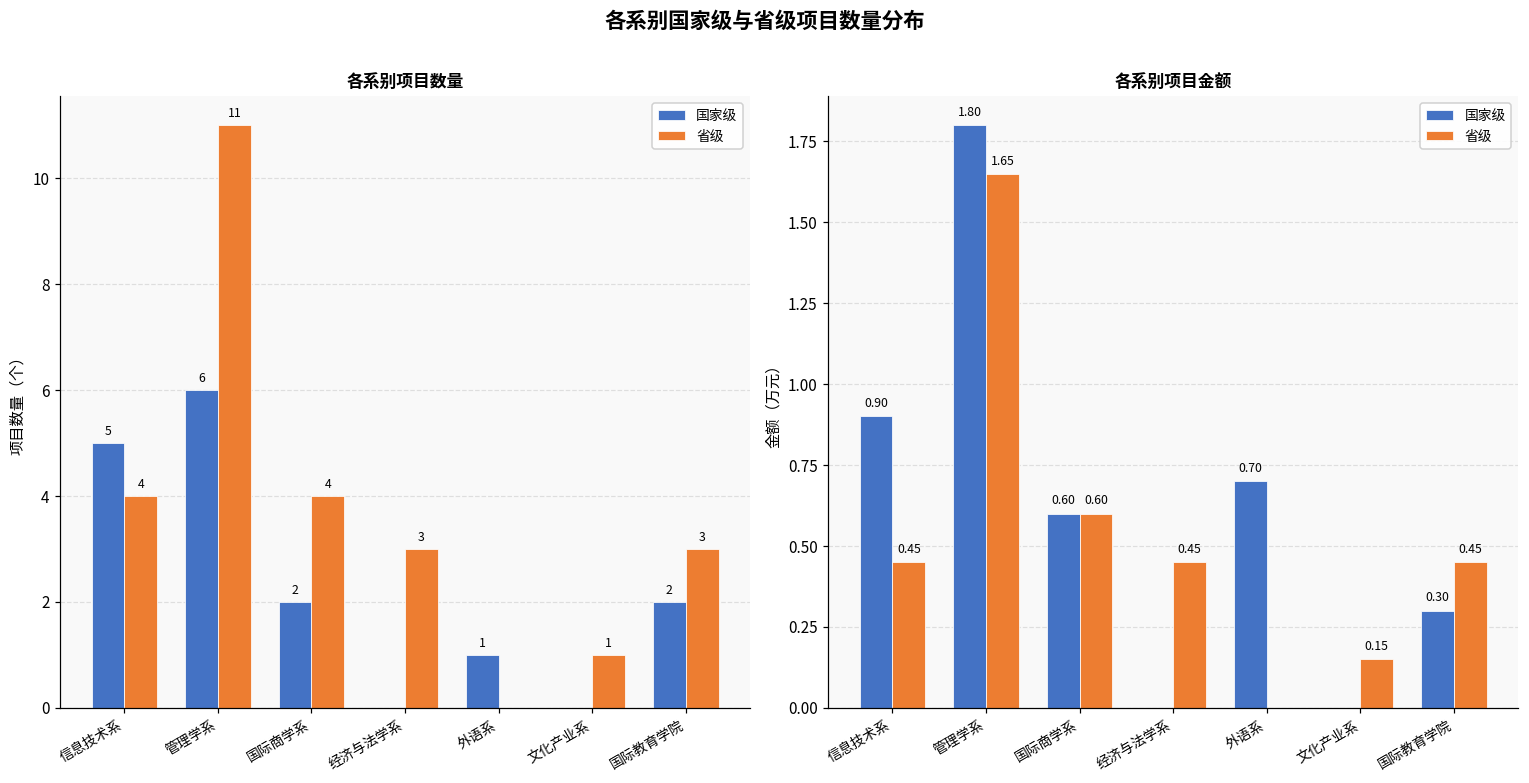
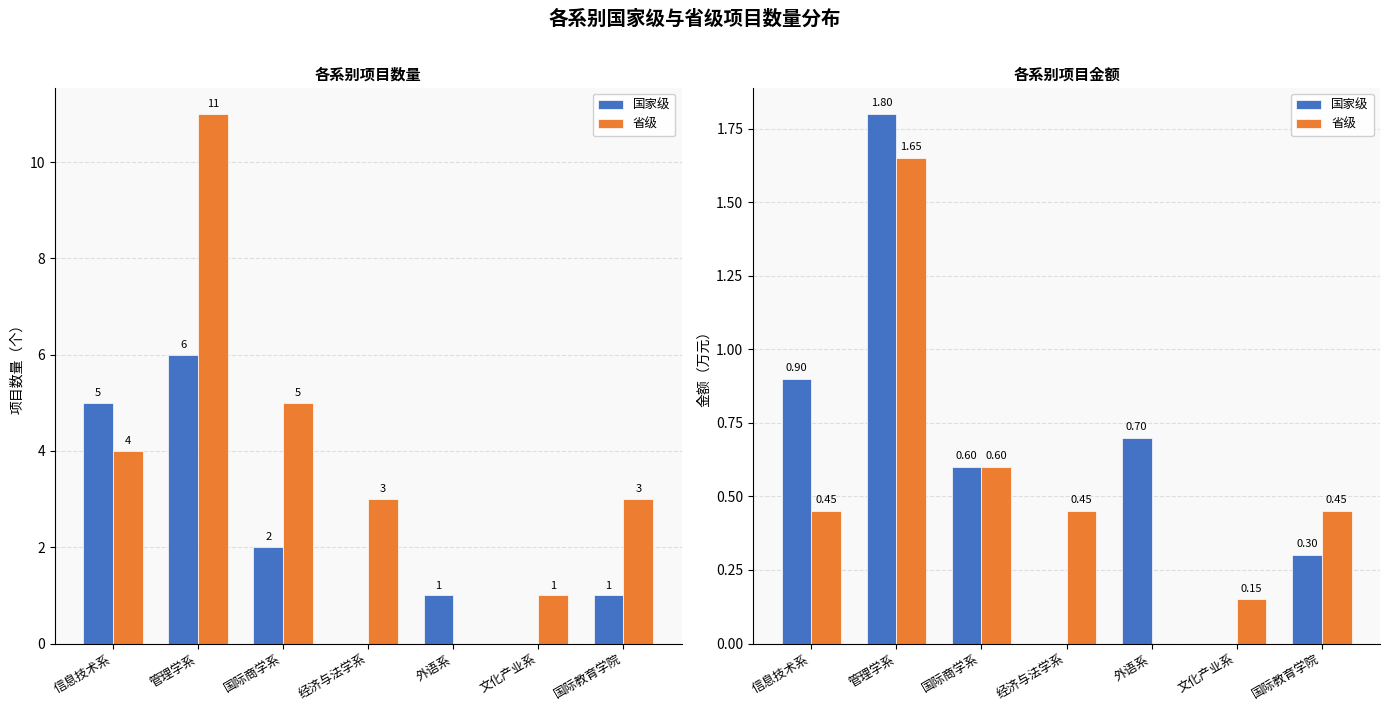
各系别项目数量, 省级, 国际商学系: 4 -> 5
各系别项目数量, 国家级, 国际教育学院: 2 -> 1
